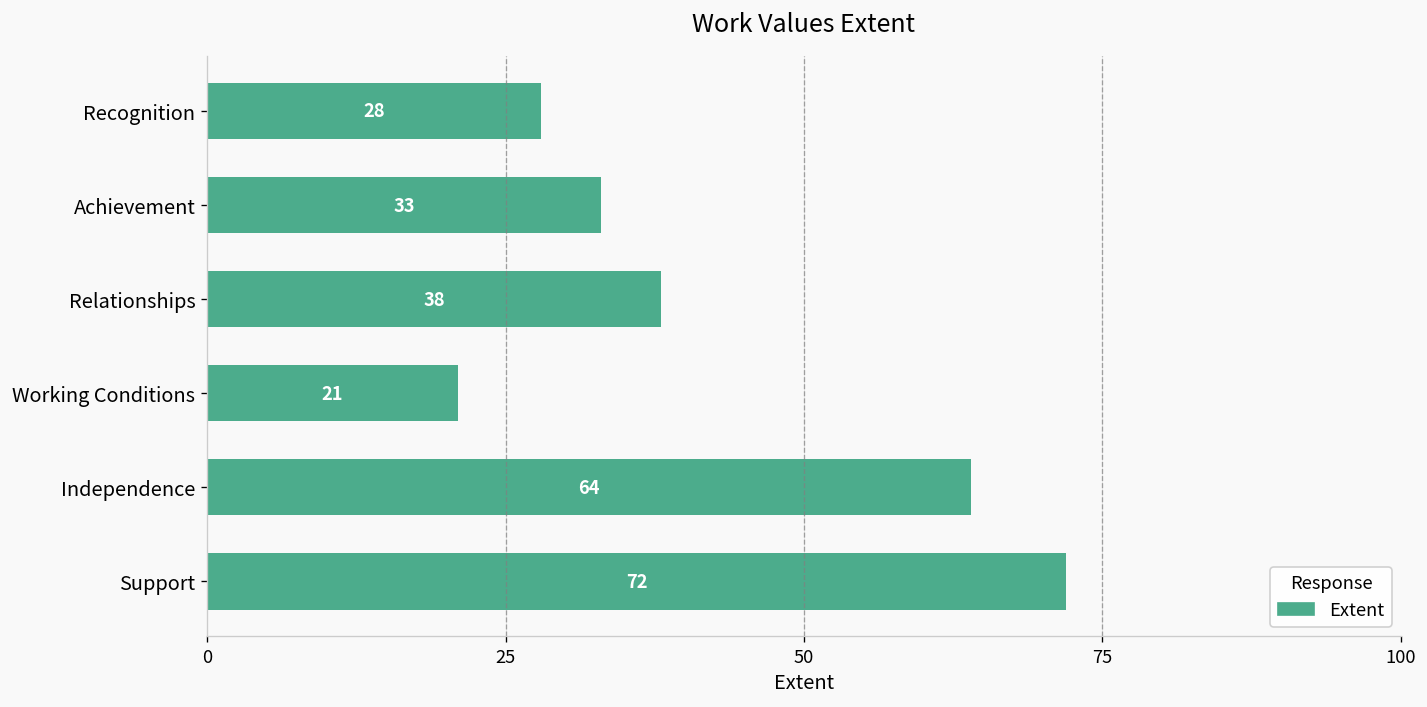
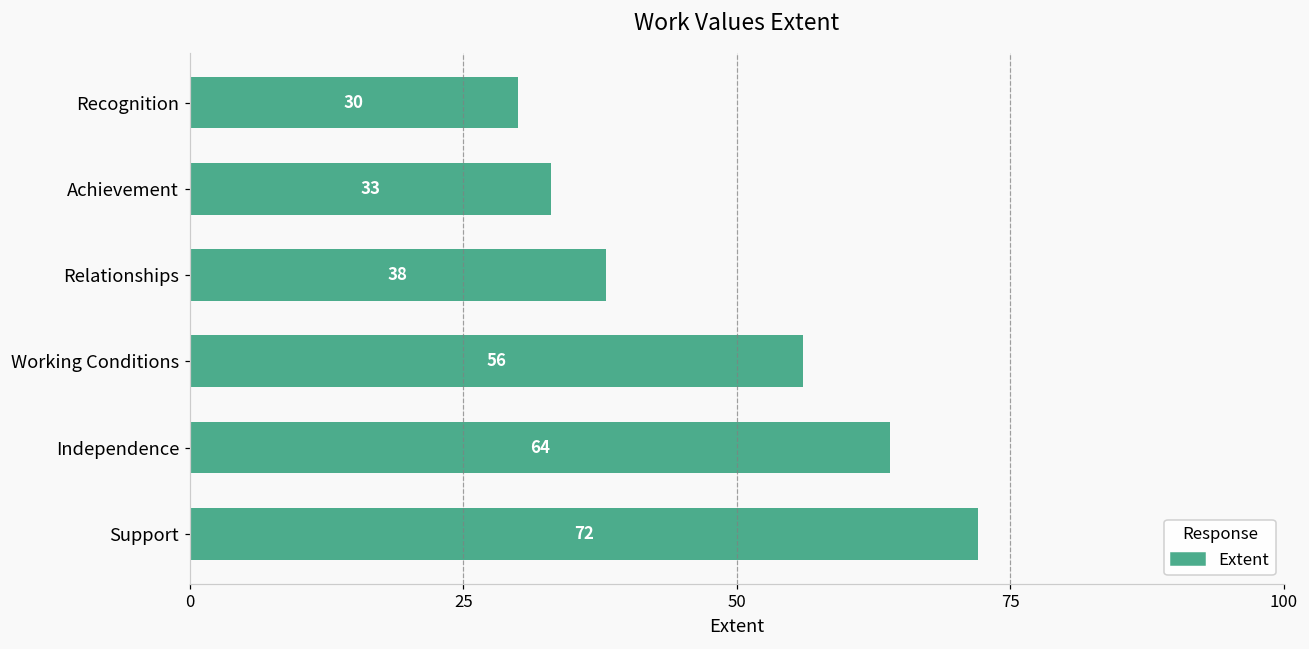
Recognition: 28 -> 30
Working Conditions: 21 -> 56
